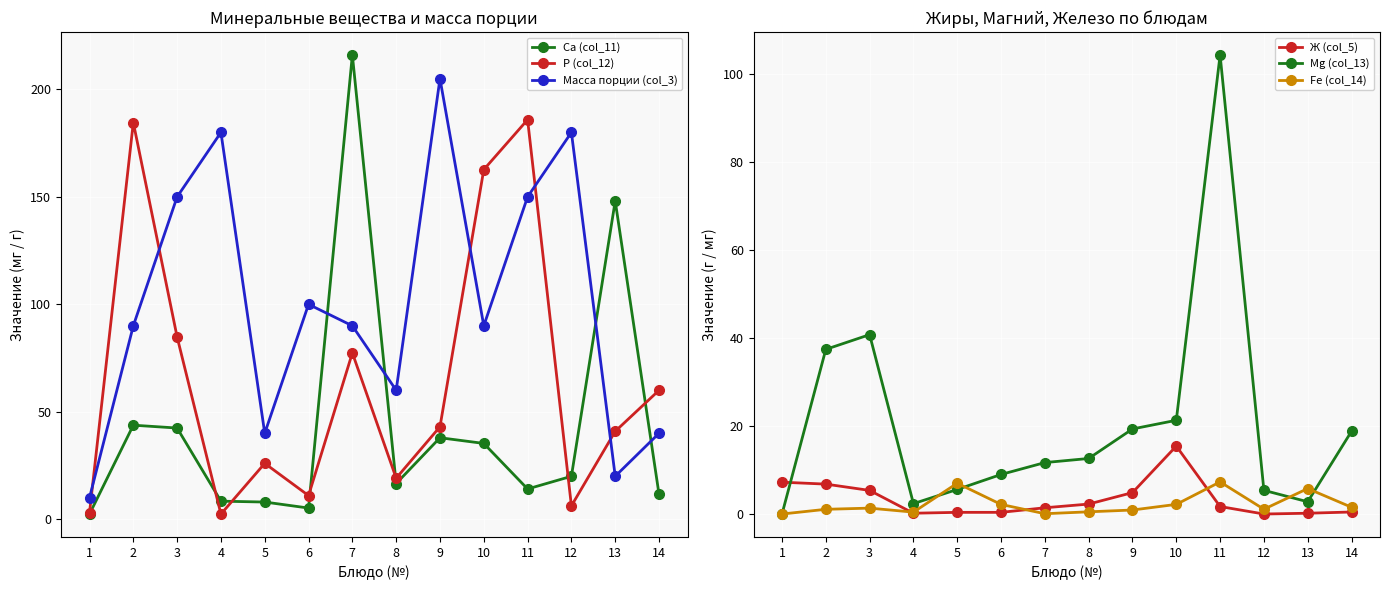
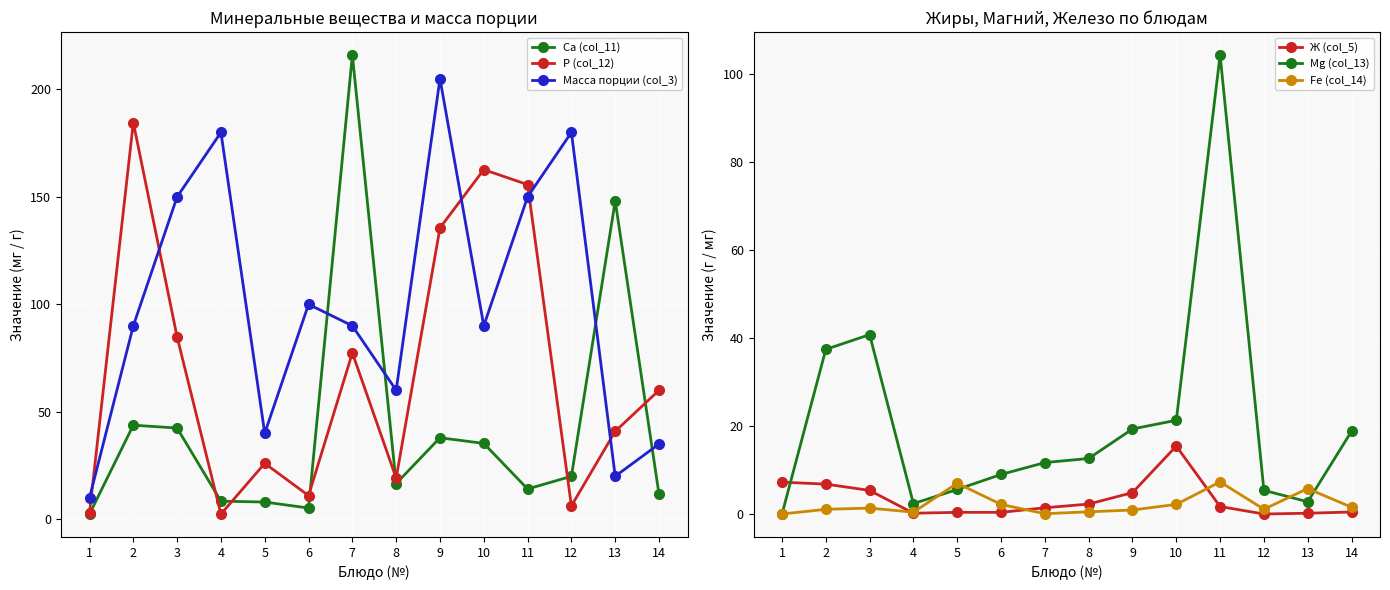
Минеральные вещества и масса порции, P (col_12), 9: 43 -> 136
Минеральные вещества и масса порции, P (col_12), 11: 186 -> 156
Минеральные вещества и масса порции, Масса порции (col_3), 14: 40 -> 35
